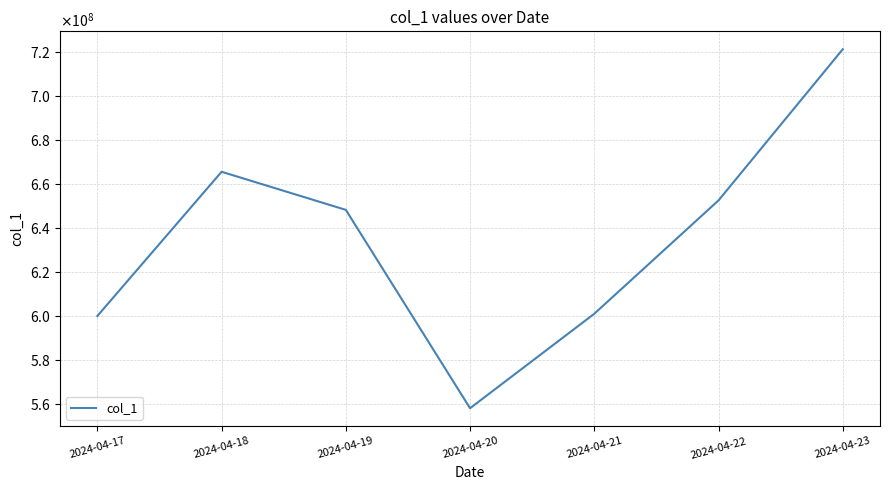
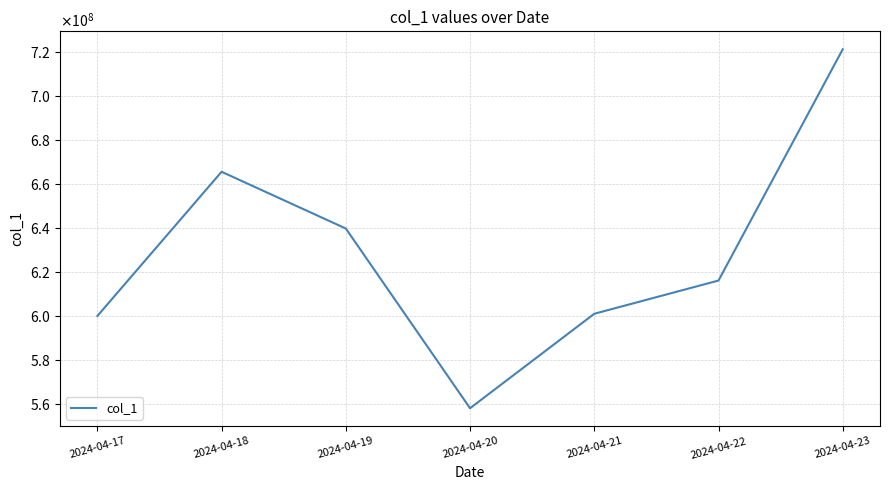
2024-04-19: 648000000 -> 640000000
2024-04-22: 653000000 -> 616000000
